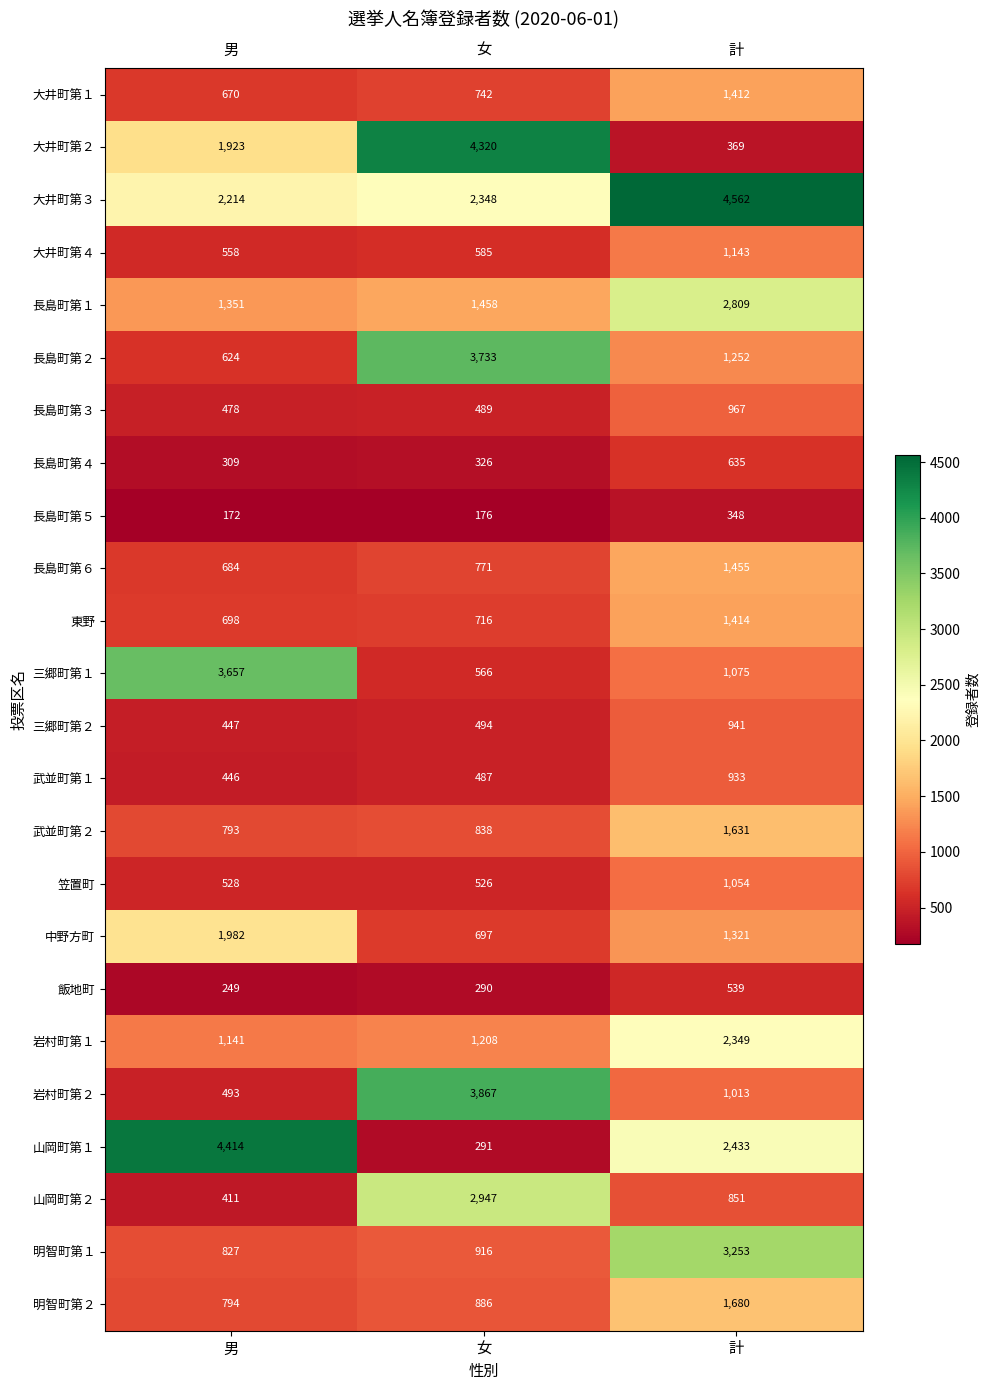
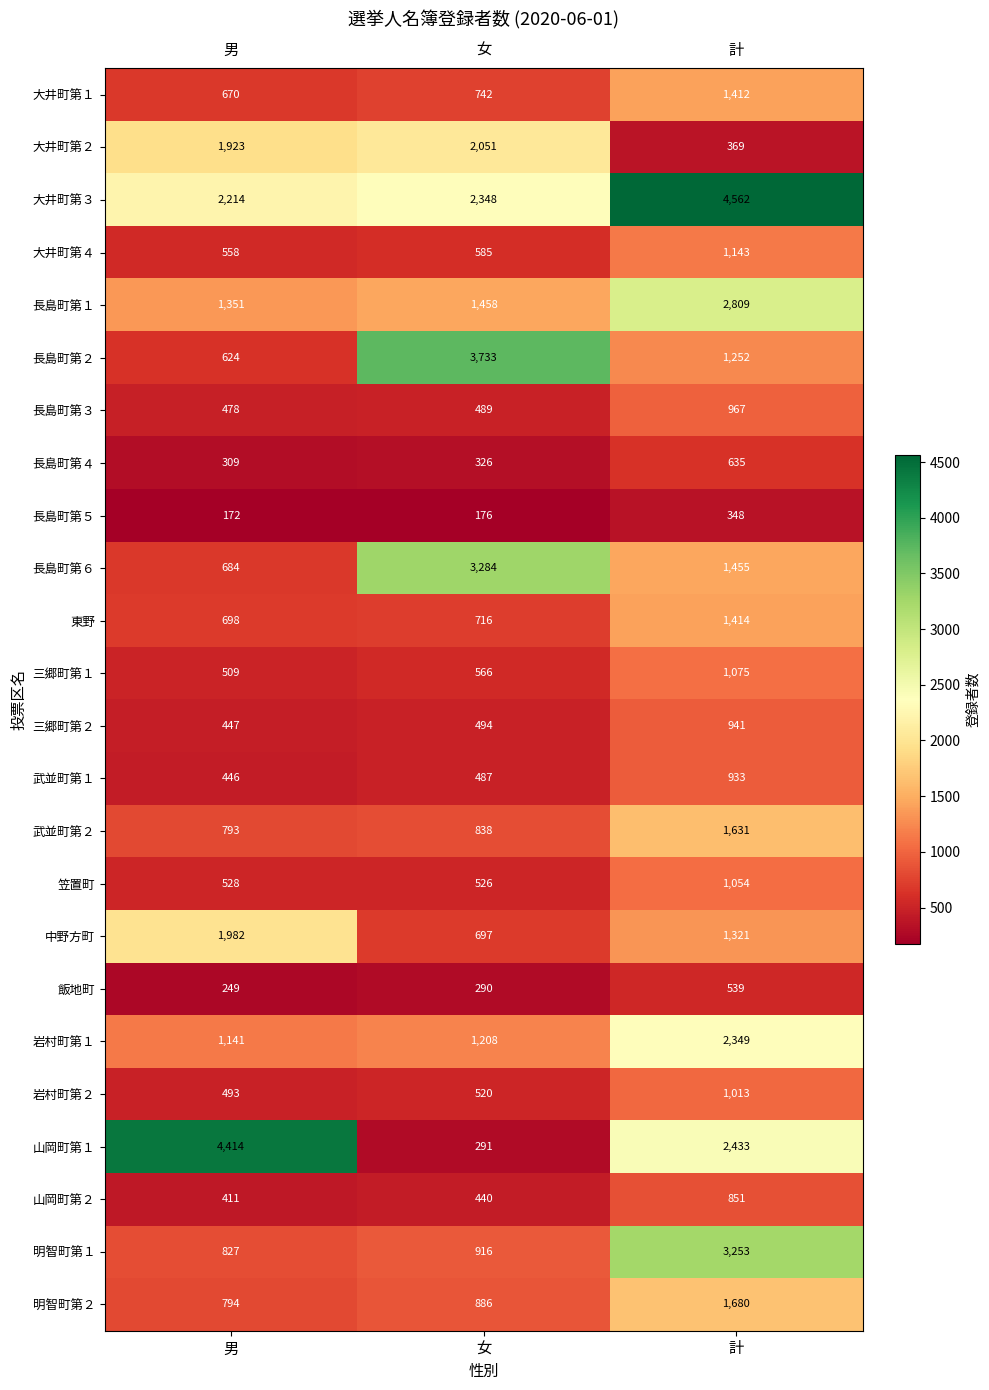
大井町第２, 女: 4,320 -> 2,051
長島町第６, 女: 771 -> 3,284
三郷町第１, 男: 3,657 -> 509
岩村町第２, 女: 3,867 -> 520
山岡町第２, 女: 2,947 -> 440
